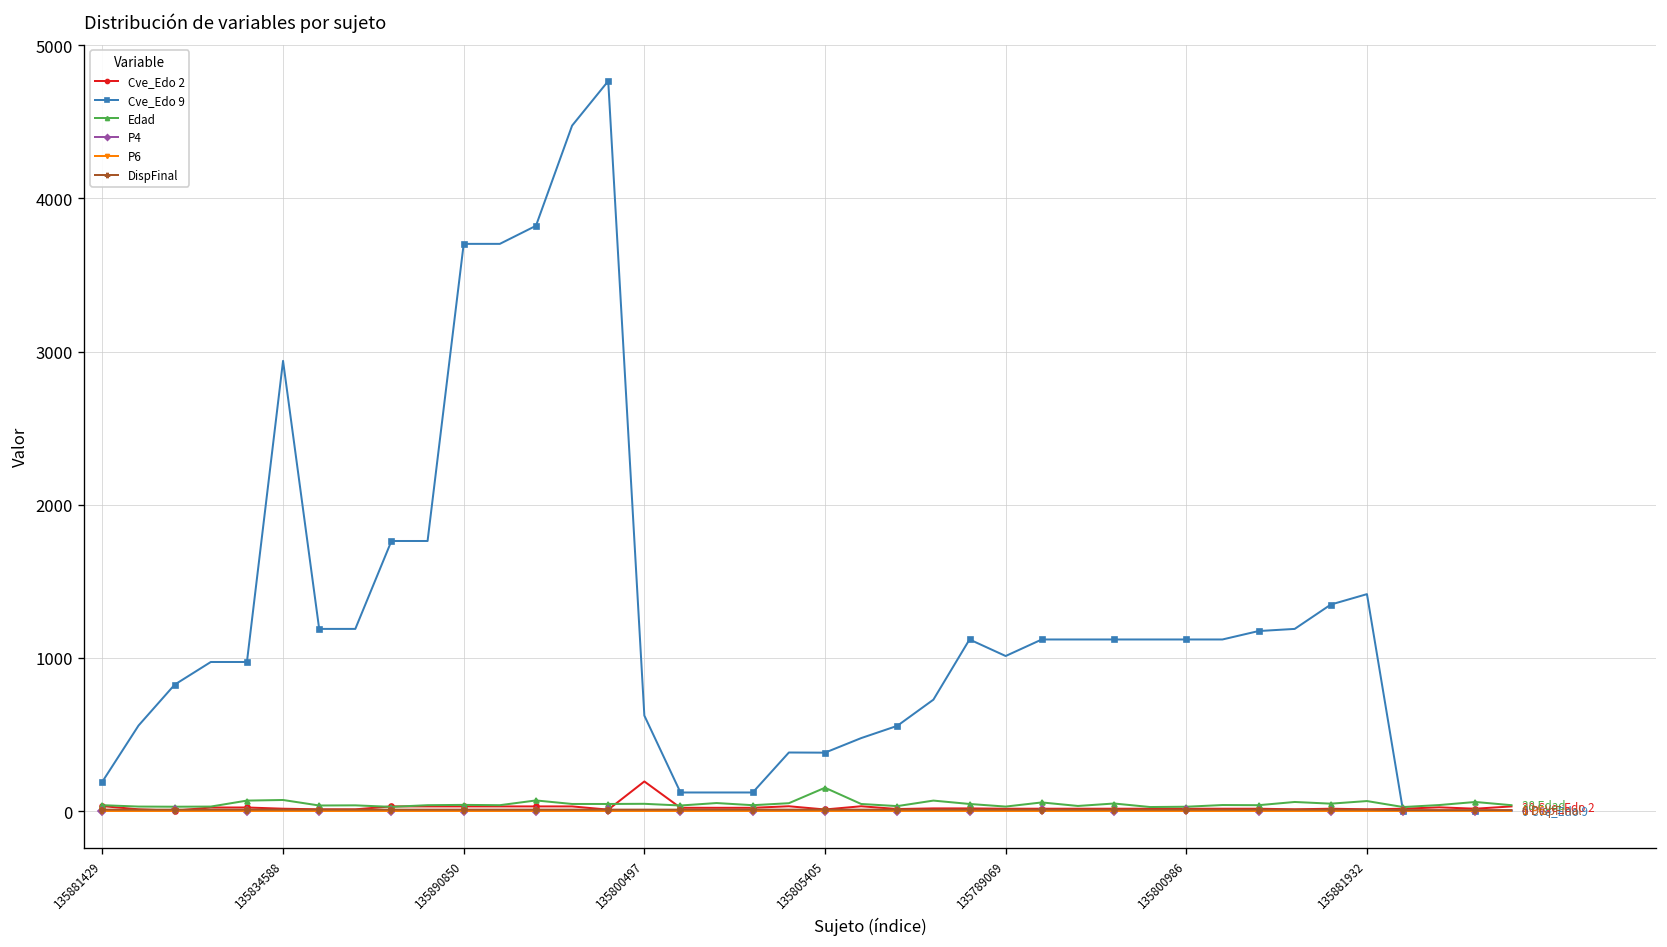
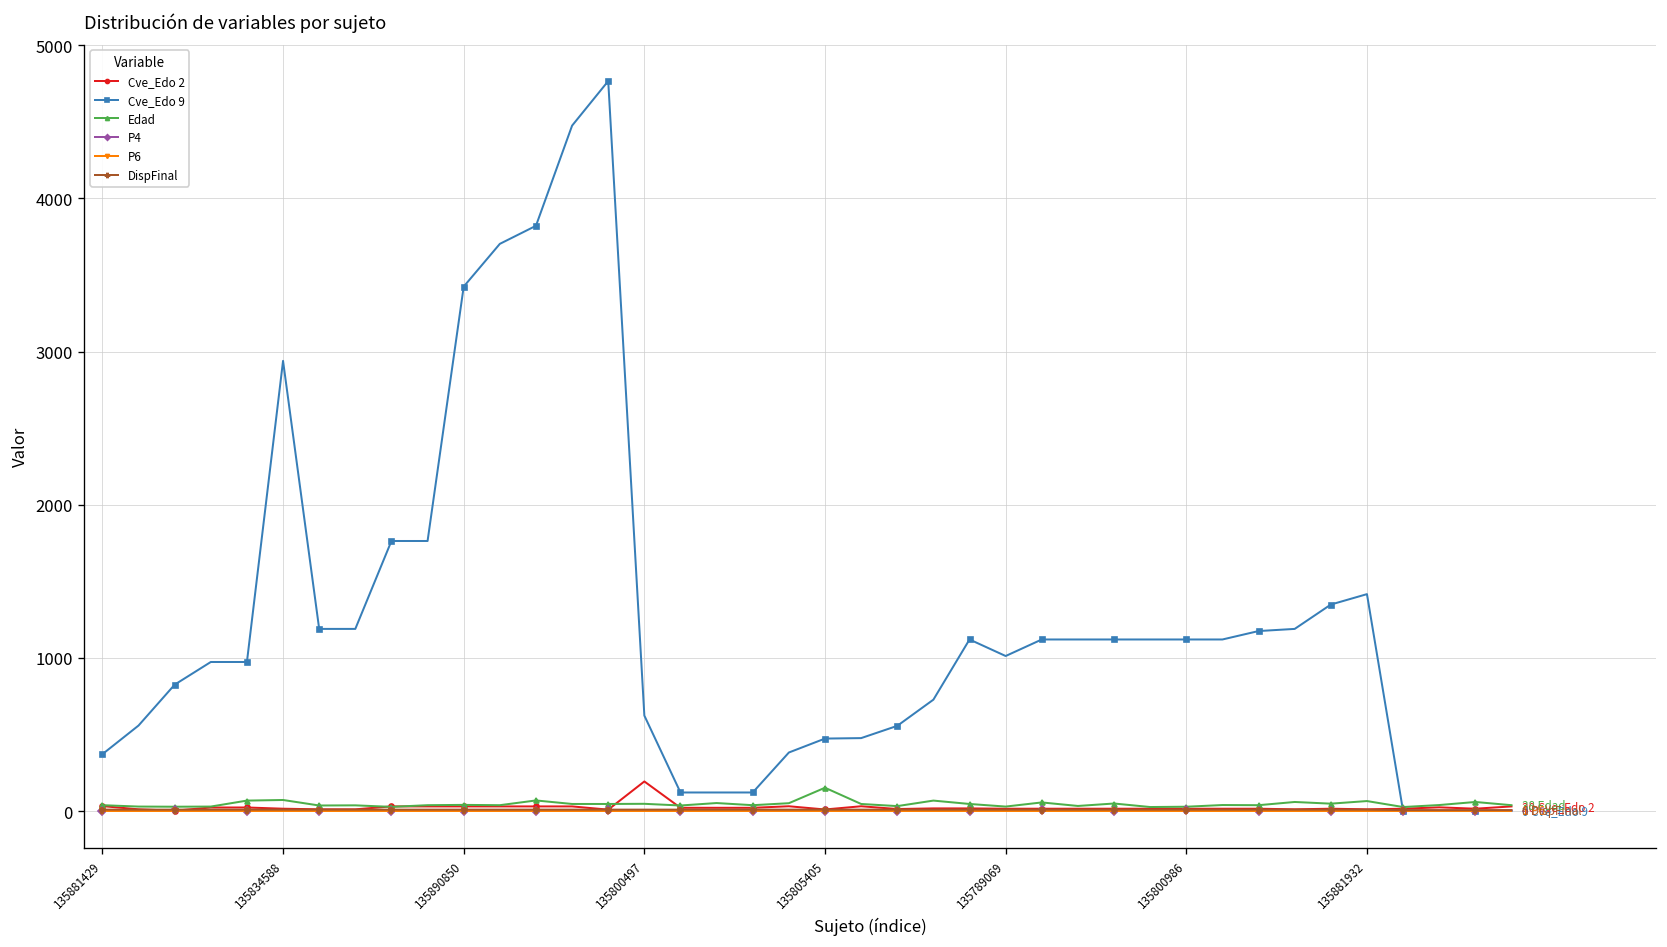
Cve_Edo 9, 135881429: 190 -> 370
Cve_Edo 9, 135890850: 3700 -> 3420
Cve_Edo 9, 135805405: 380 -> 470
